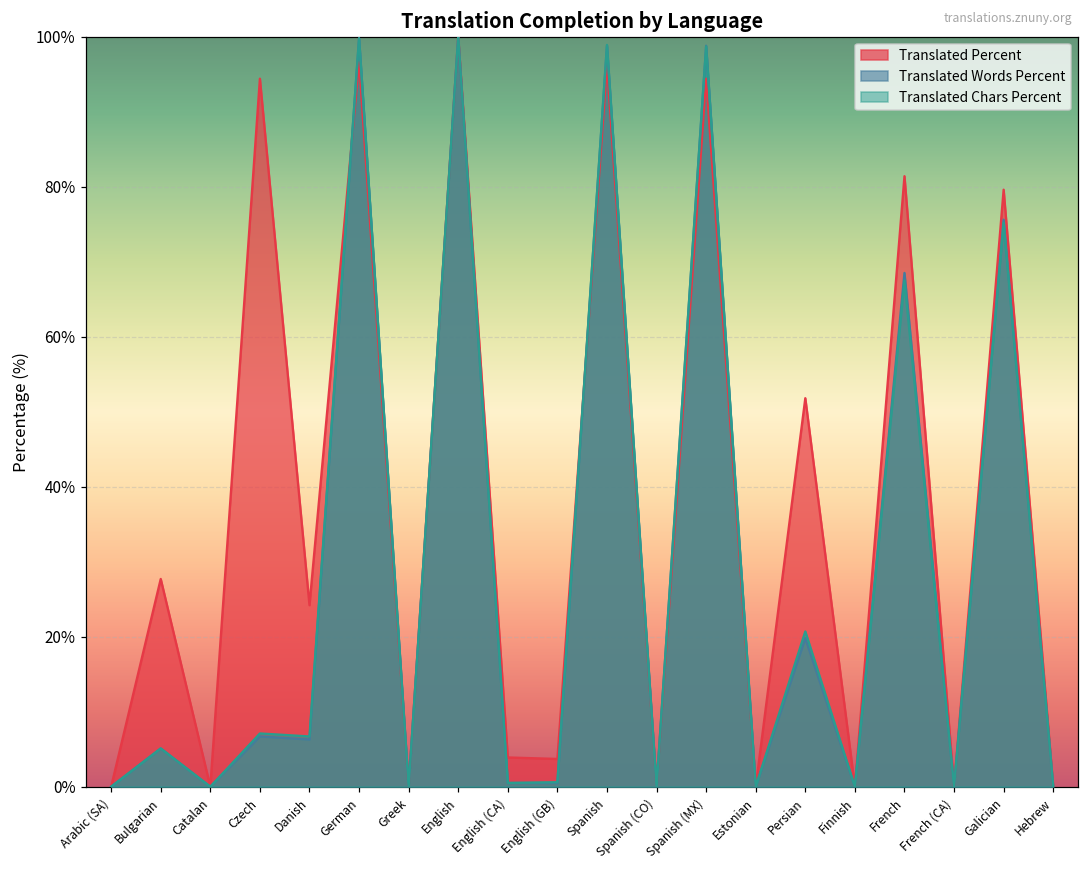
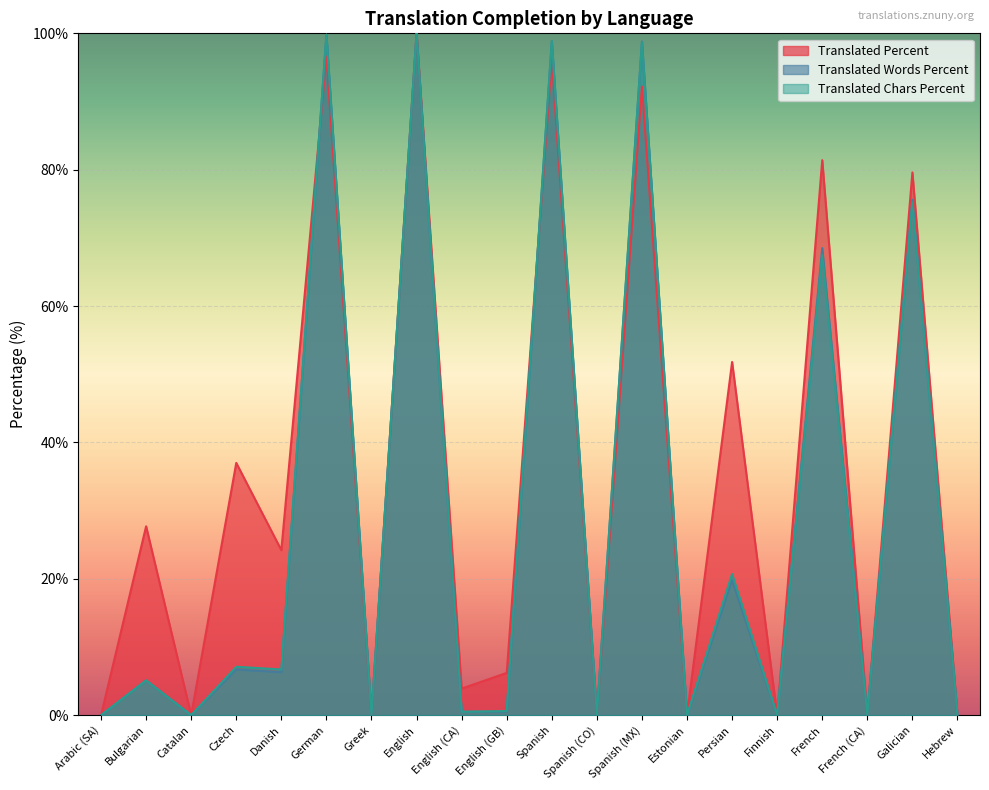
Translated Percent, Czech: 94% -> 37%
Translated Percent, English (GB): 4% -> 6%
Translated Percent, Spanish (MX): 94% -> 92%
